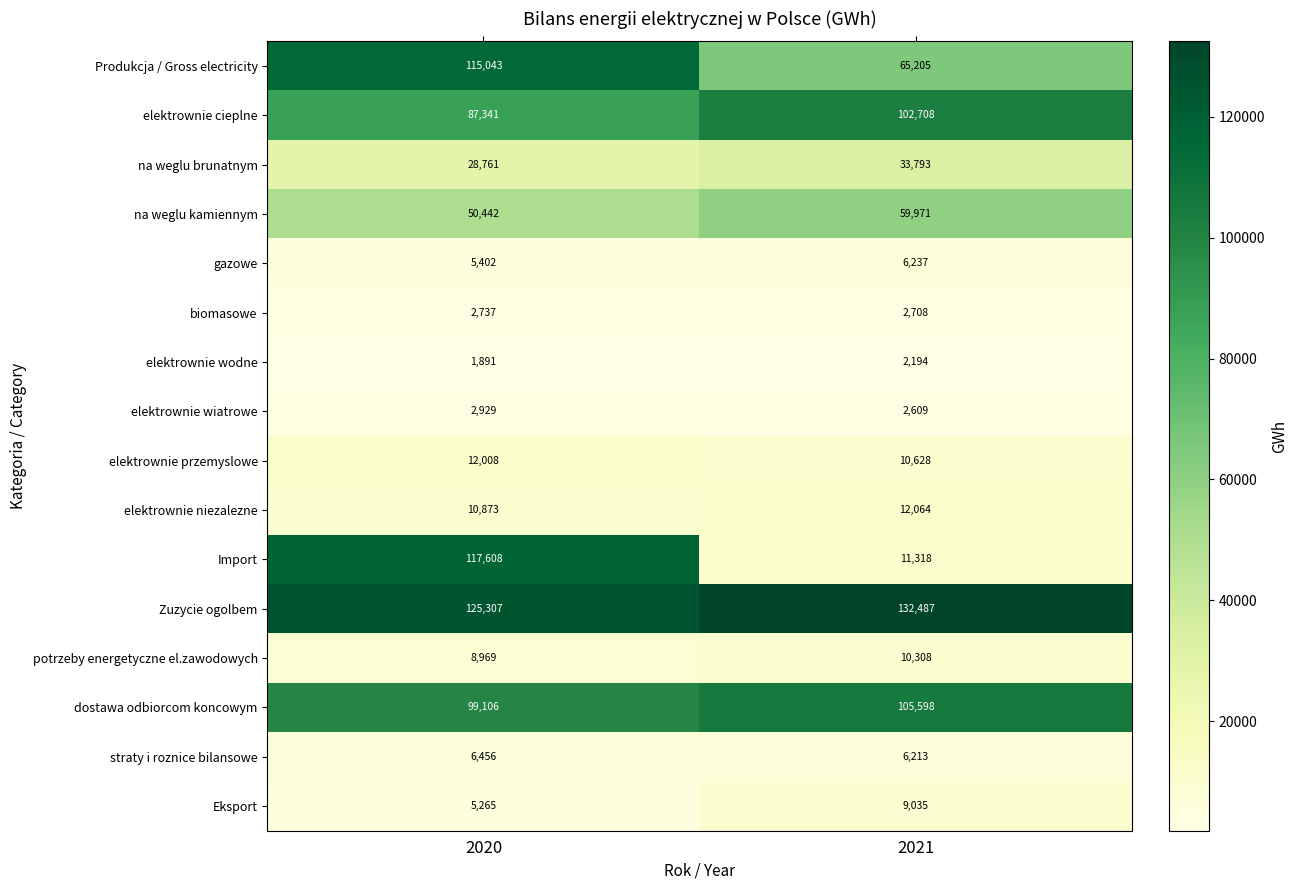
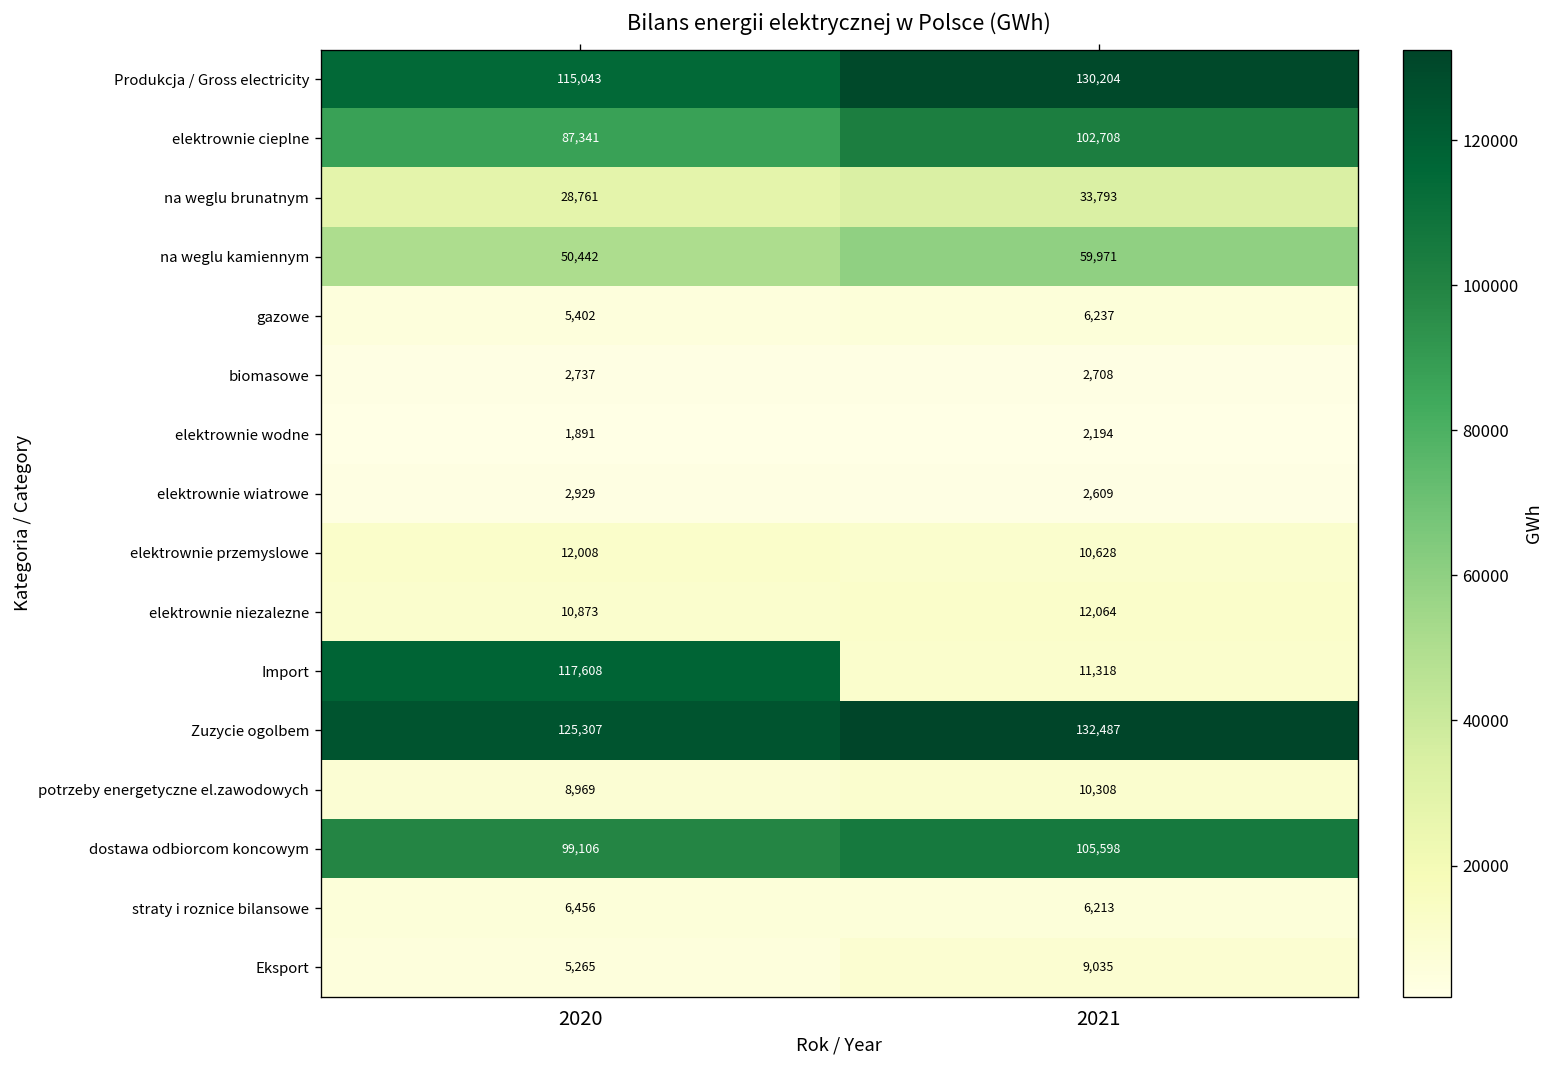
Produkcja / Gross electricity, 2021: 65,205 -> 130,204
